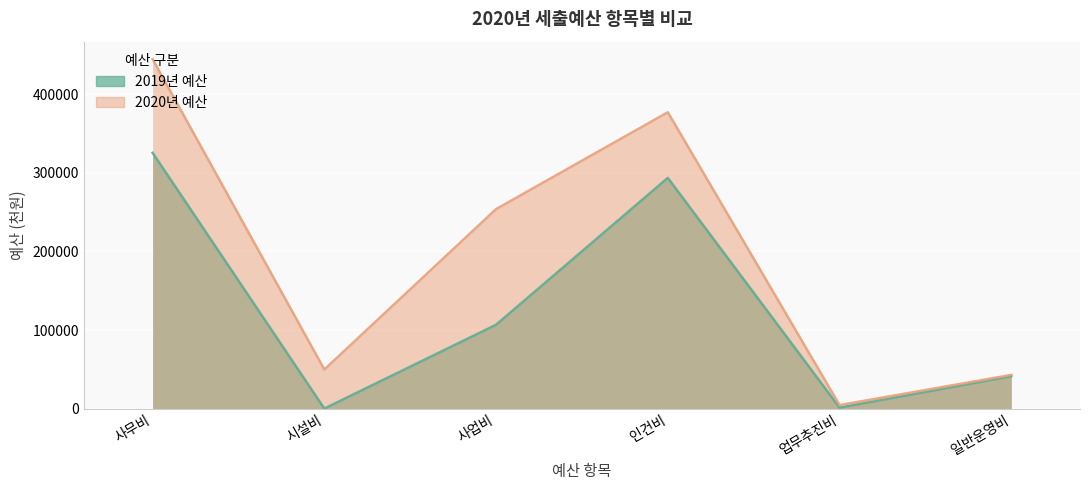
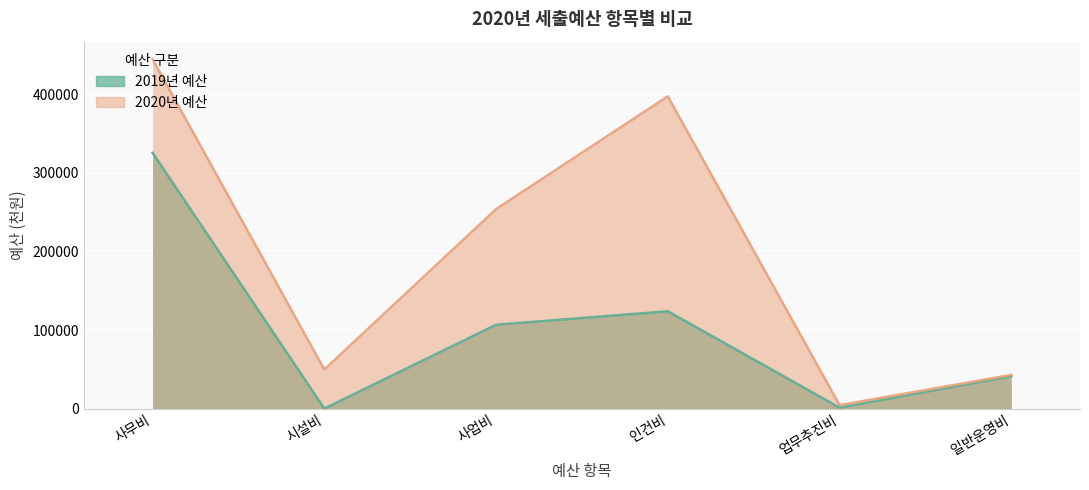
2019년 예산, 인건비: 290000 -> 120000
2020년 예산, 인건비: 380000 -> 400000
